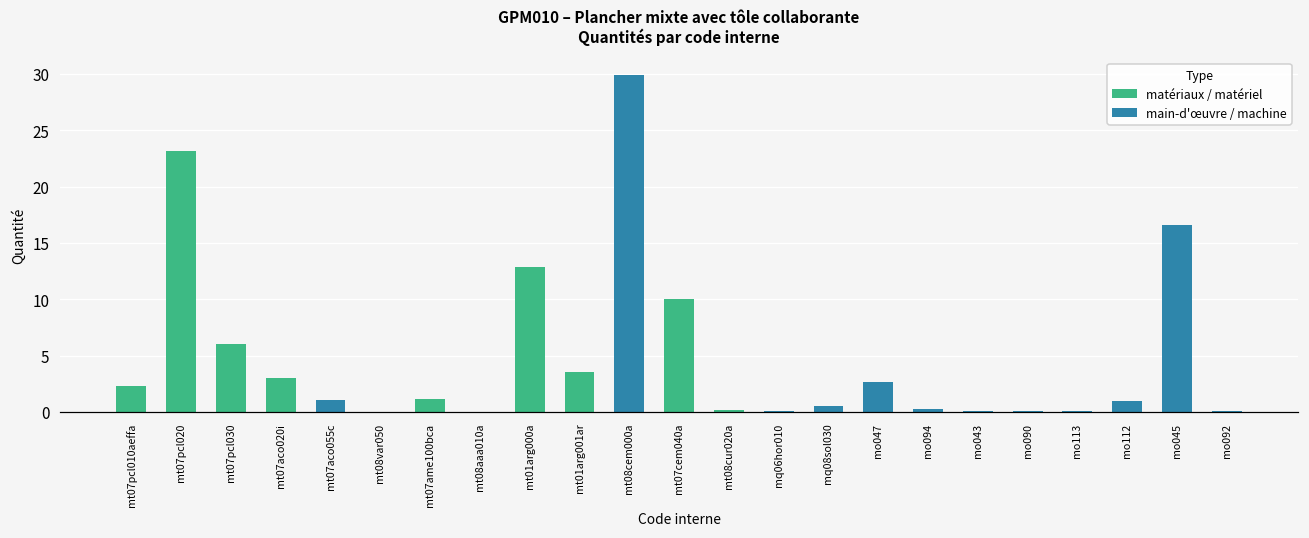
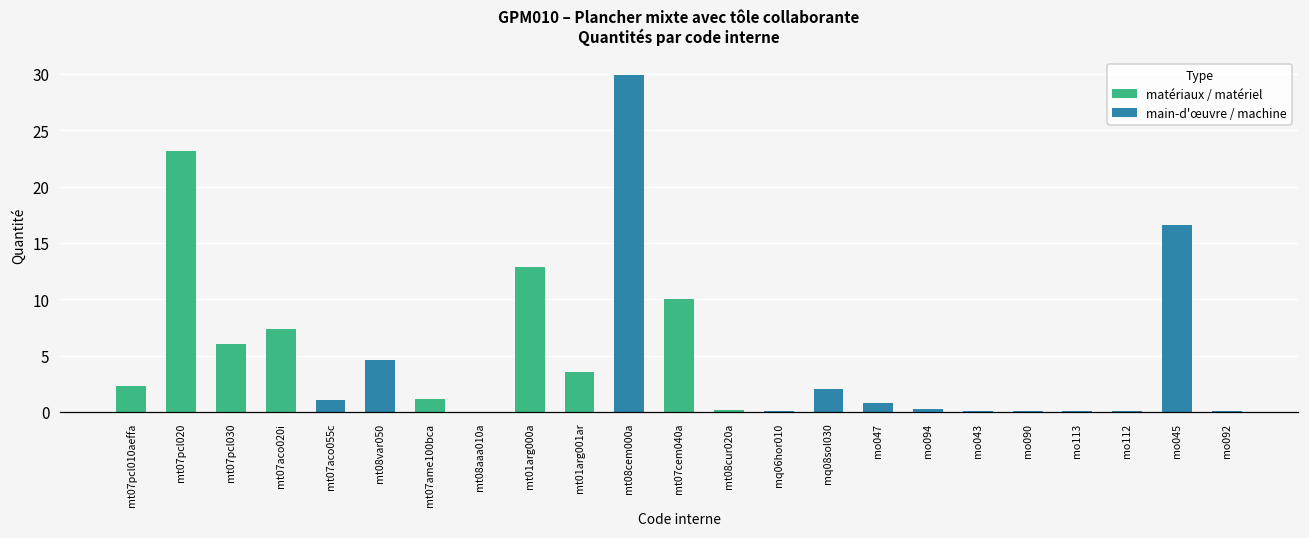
mt07aco020i: 3.0 -> 7.4
mt08var050: 0.0 -> 4.6
mq08sol030: 0.5 -> 2.0
mo047: 2.6 -> 0.7
mo112: 1.0 -> 0.1
